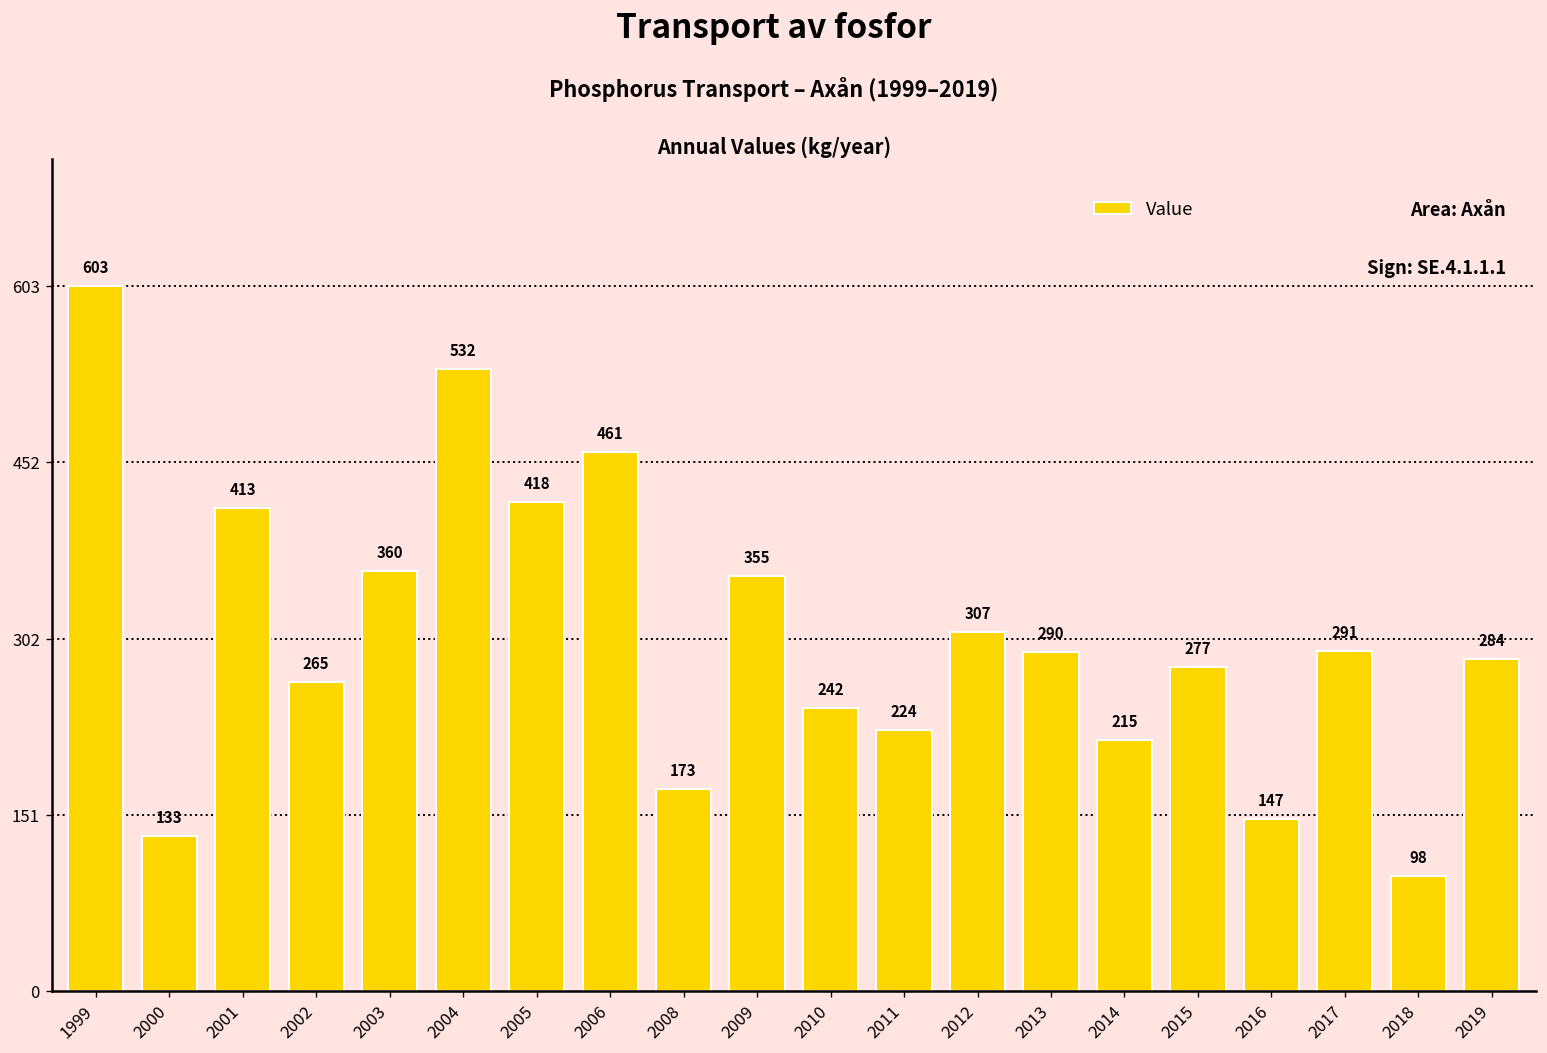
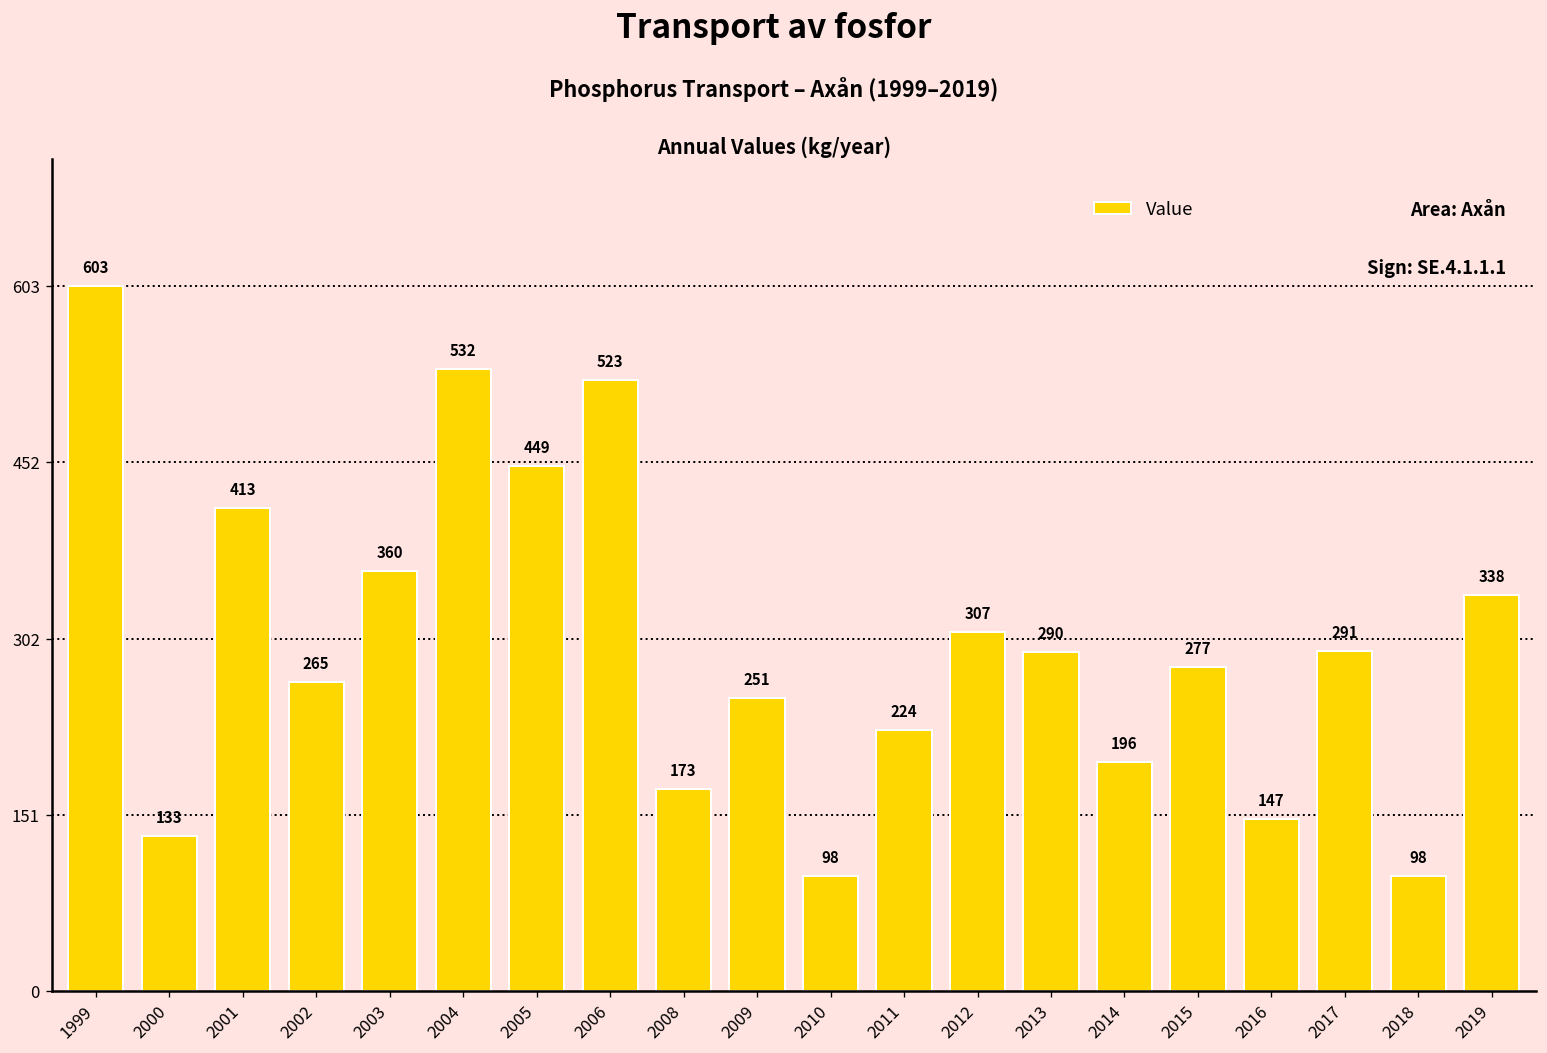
2005: 418 -> 449
2006: 461 -> 523
2009: 355 -> 251
2010: 242 -> 98
2014: 215 -> 196
2019: 284 -> 338
